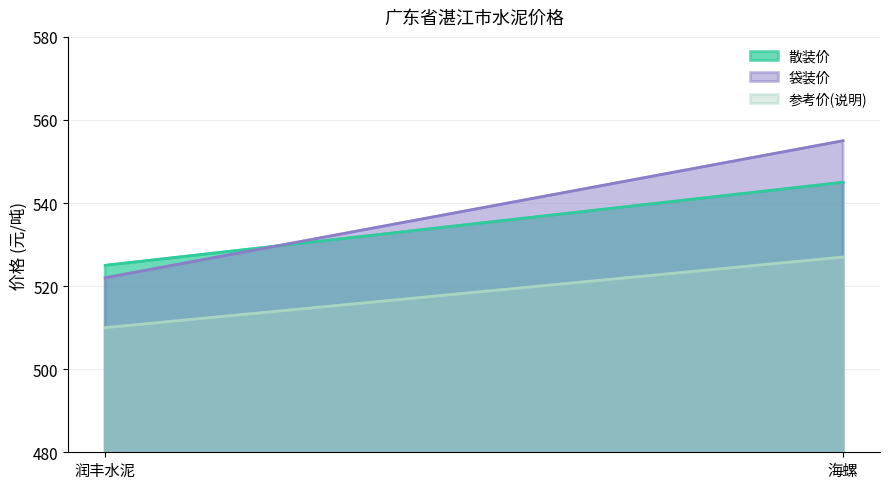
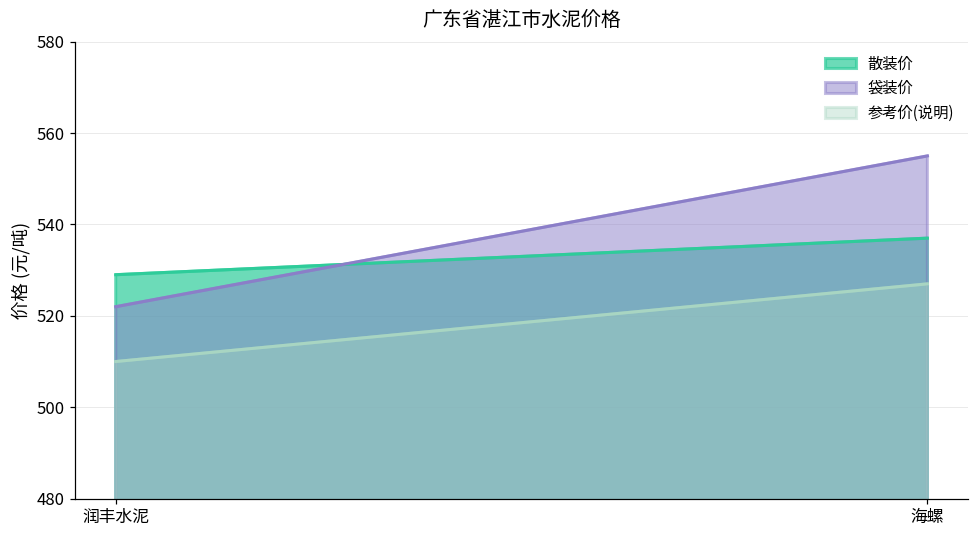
散装价, 润丰水泥: 525 -> 529
散装价, 海螺: 545 -> 537
